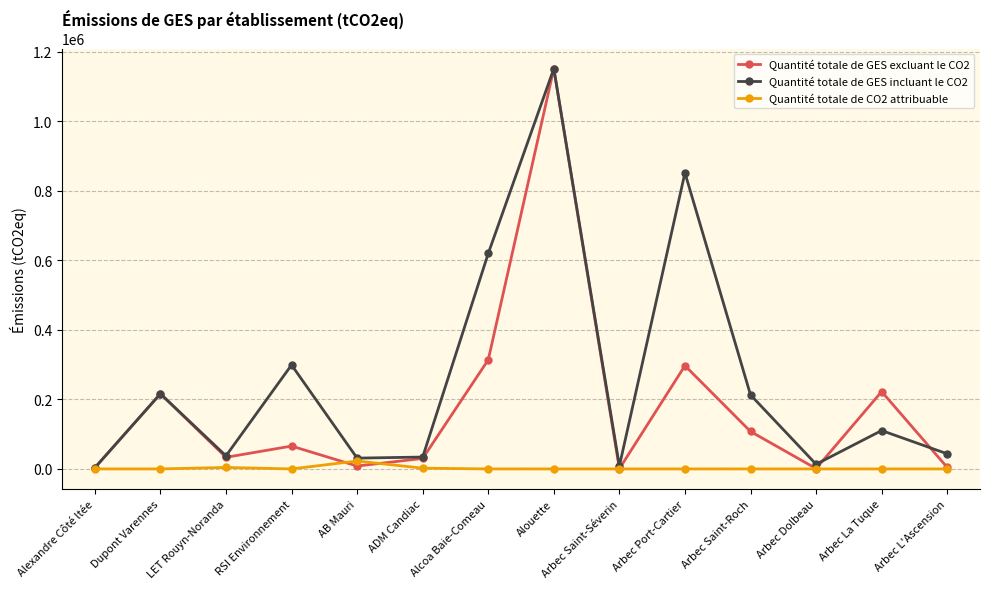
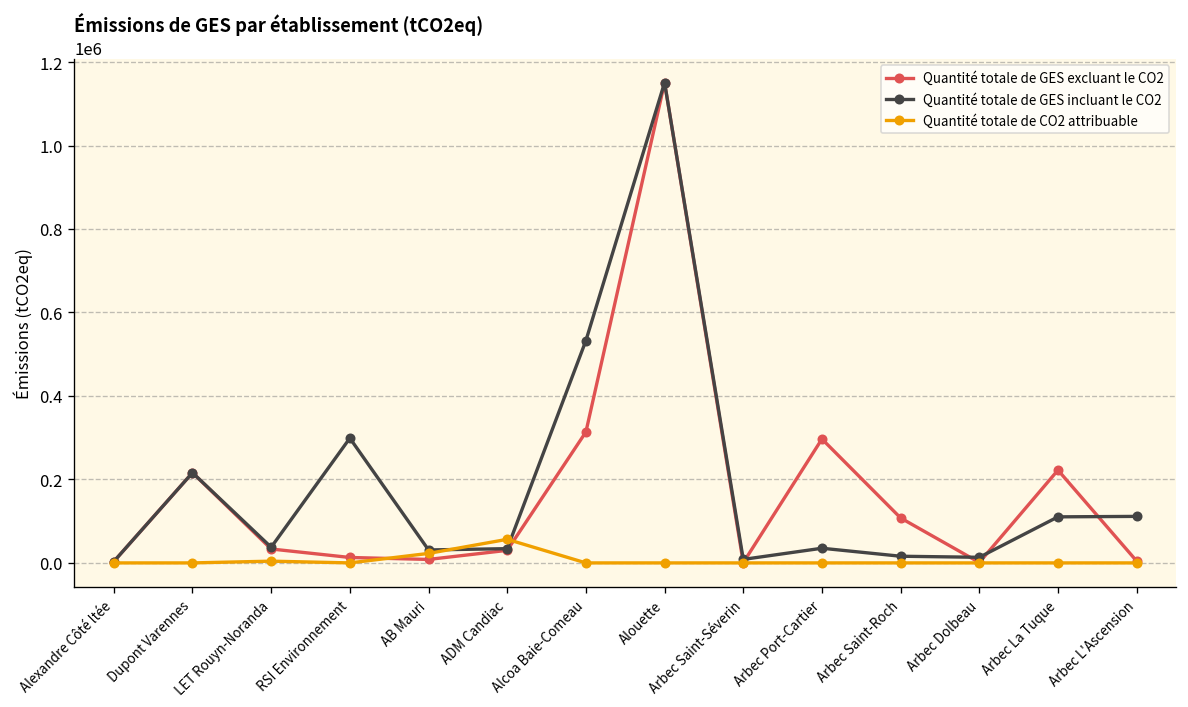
Quantité totale de GES excluant le CO2, RSI Environnement: 70000 -> 10000
Quantité totale de CO2 attribuable, ADM Candiac: 0 -> 60000
Quantité totale de GES incluant le CO2, Alcoa Baie-Comeau: 620000 -> 530000
Quantité totale de GES incluant le CO2, Arbec Port-Cartier: 850000 -> 40000
Quantité totale de GES incluant le CO2, Arbec Saint-Roch: 210000 -> 20000
Quantité totale de GES incluant le CO2, Arbec L'Ascension: 40000 -> 110000
